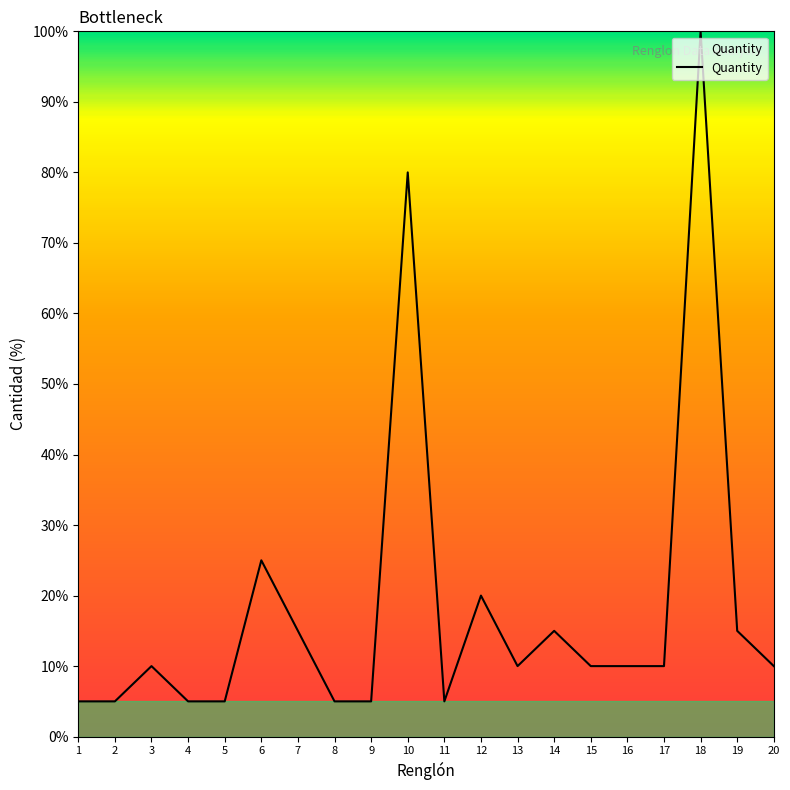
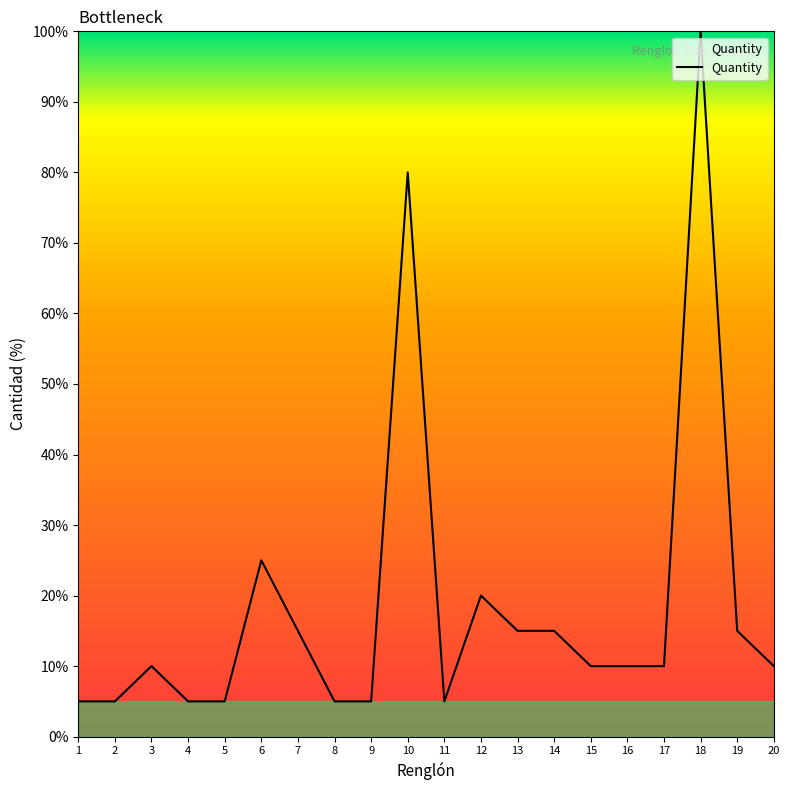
13: 10% -> 15%
